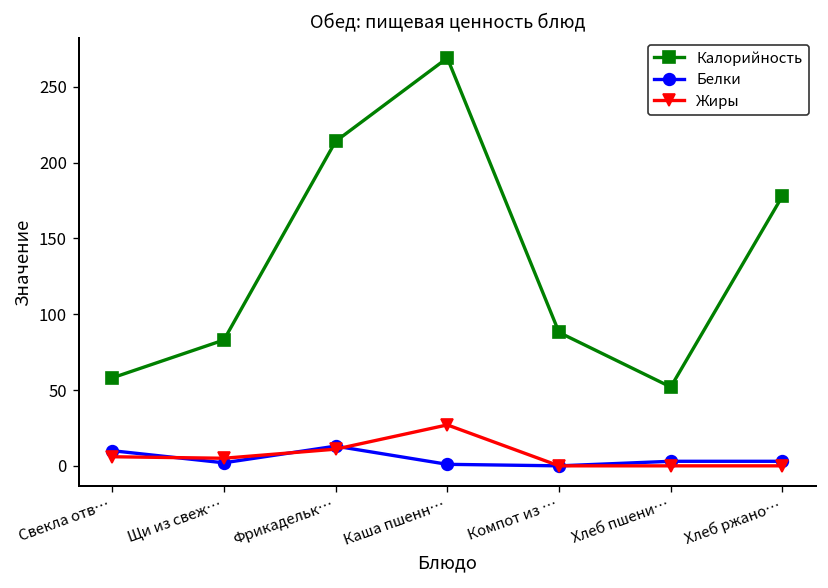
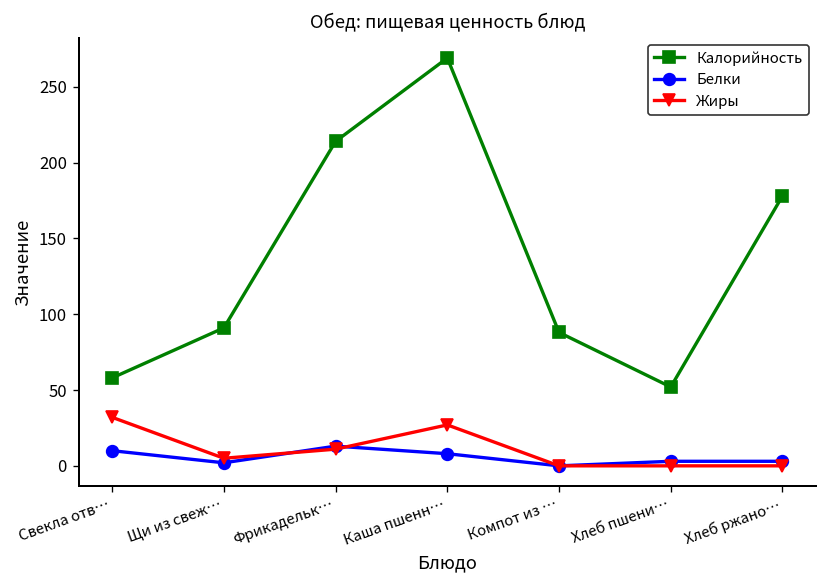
Жиры, Свекла отв…: 6 -> 32
Калорийность, Щи из свеж…: 83 -> 91
Белки, Каша пшенн…: 1 -> 8
